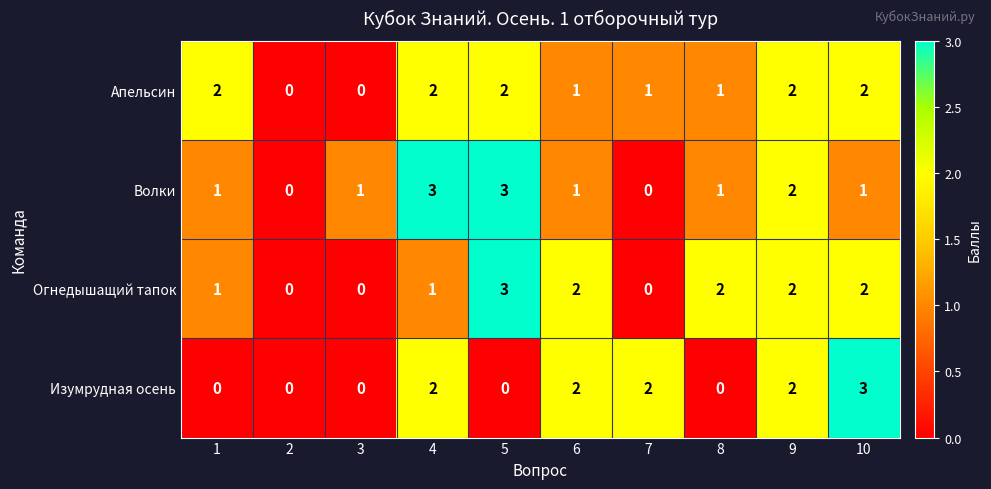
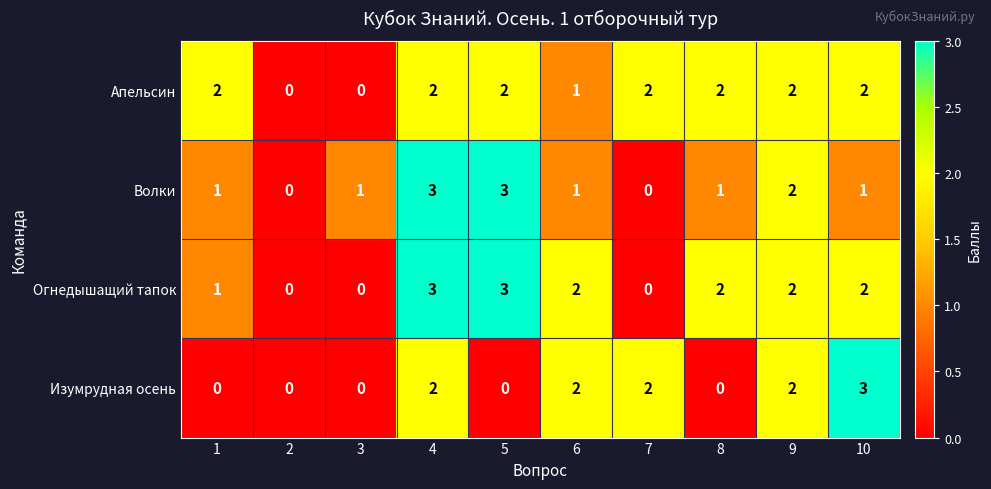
Апельсин, 7: 1 -> 2
Апельсин, 8: 1 -> 2
Огнедышащий тапок, 4: 1 -> 3
